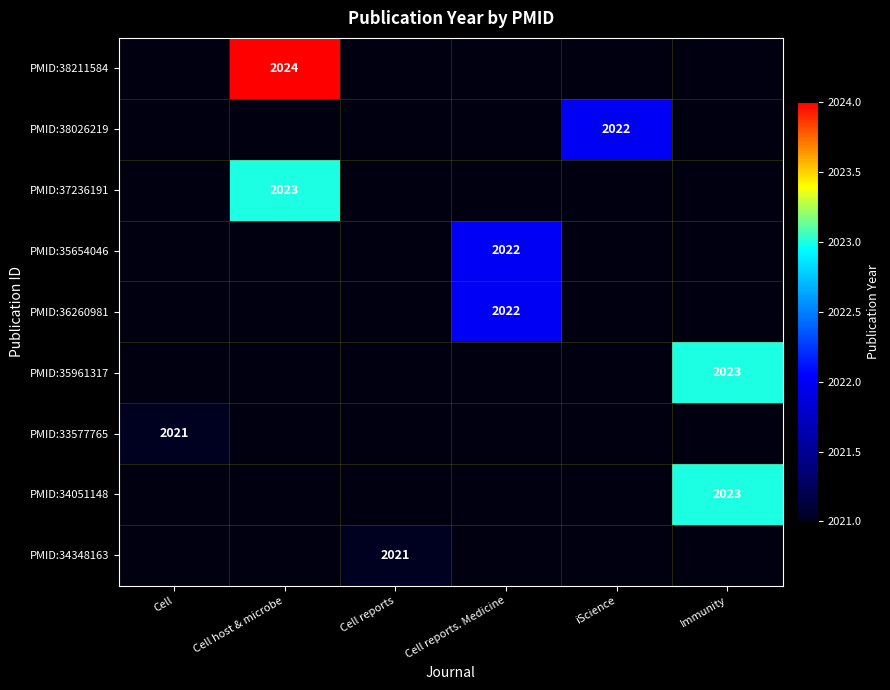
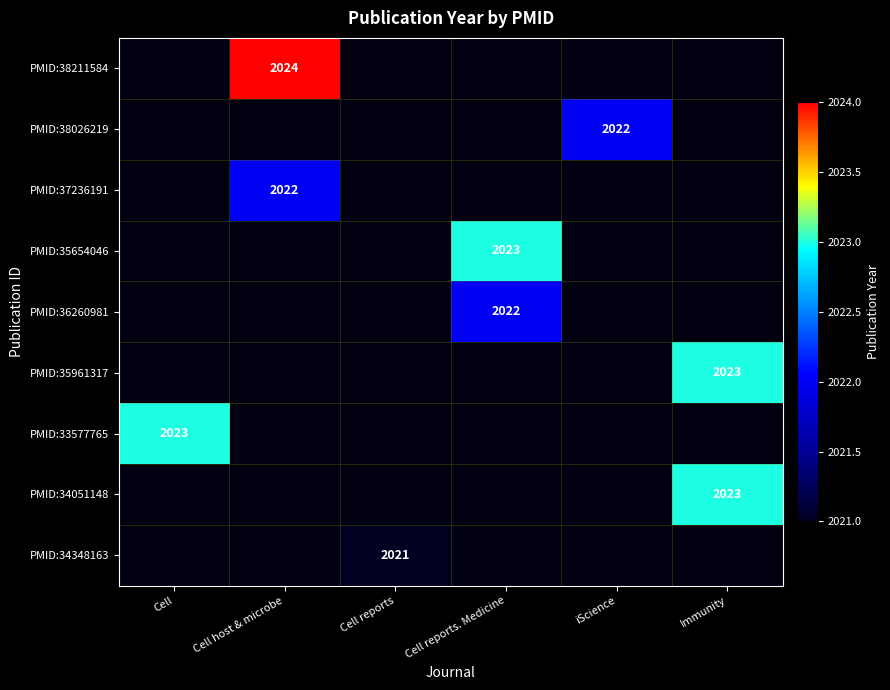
PMID:37236191, Cell host & microbe: 2023 -> 2022
PMID:35654046, Cell reports. Medicine: 2022 -> 2023
PMID:33577765, Cell: 2021 -> 2023
